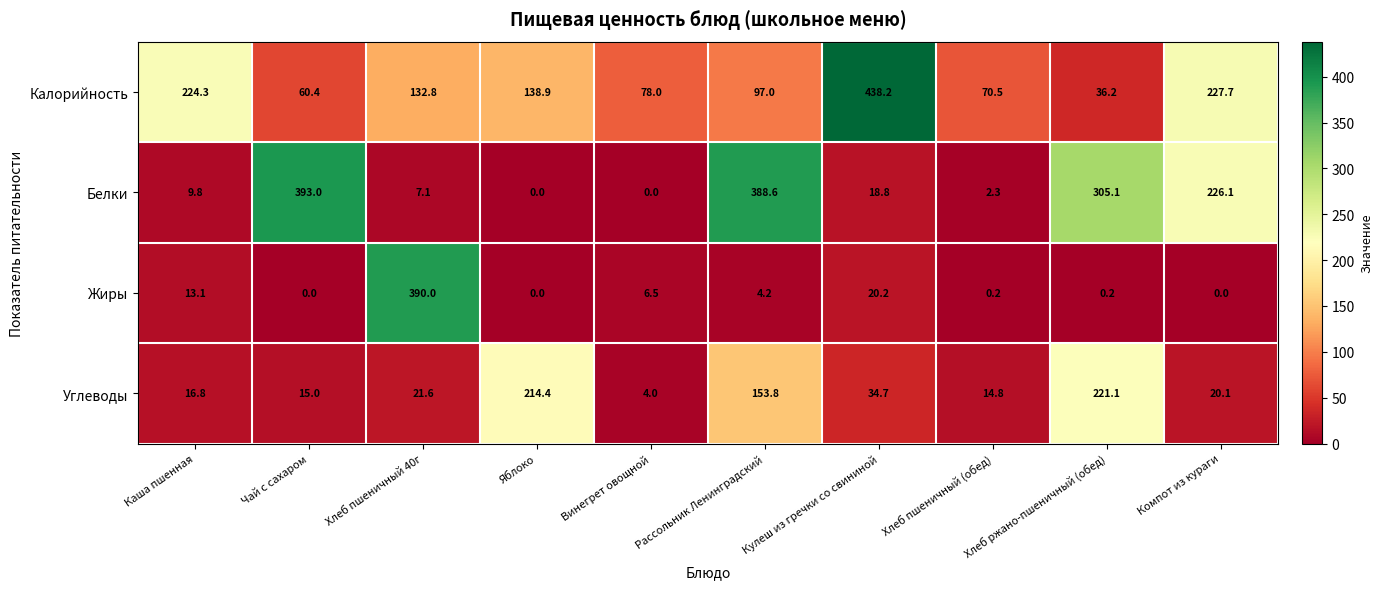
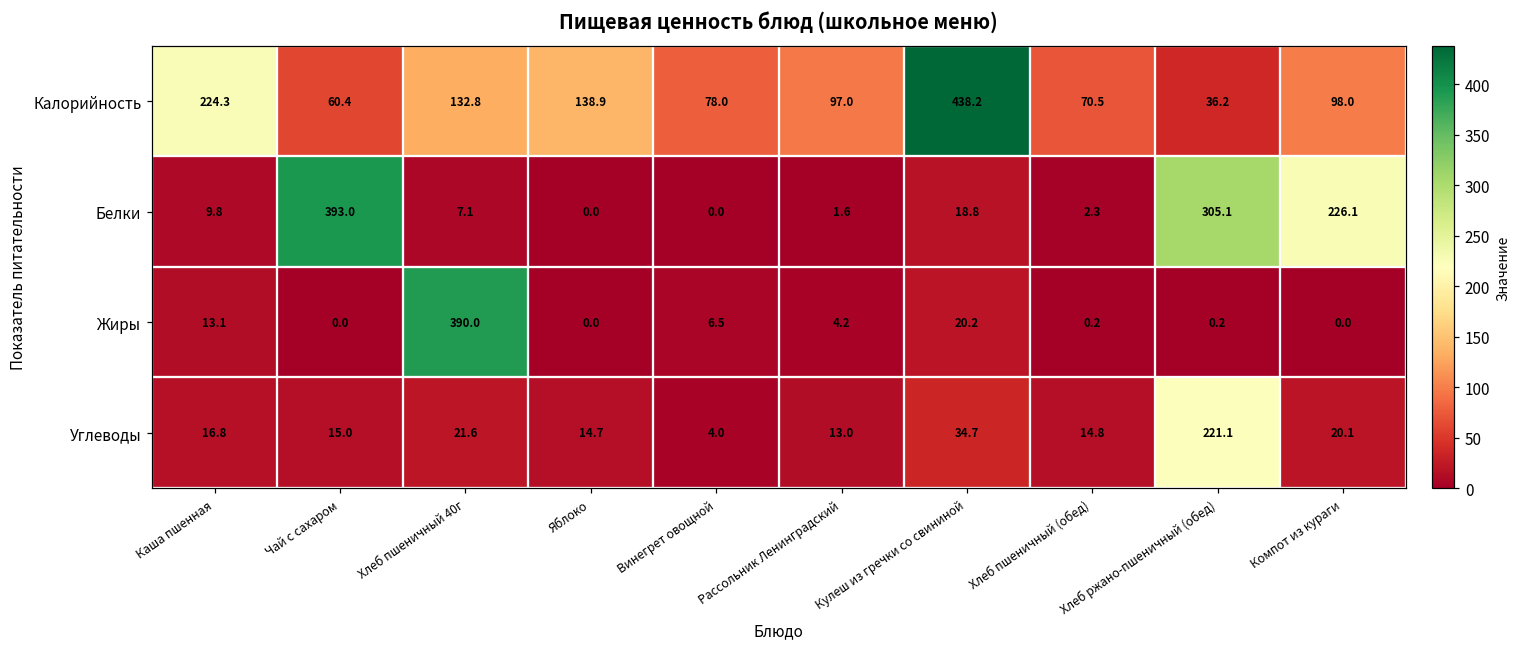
Калорийность, Компот из кураги: 227.7 -> 98.0
Белки, Рассольник Ленинградский: 388.6 -> 1.6
Углеводы, Яблоко: 214.4 -> 14.7
Углеводы, Рассольник Ленинградский: 153.8 -> 13.0
